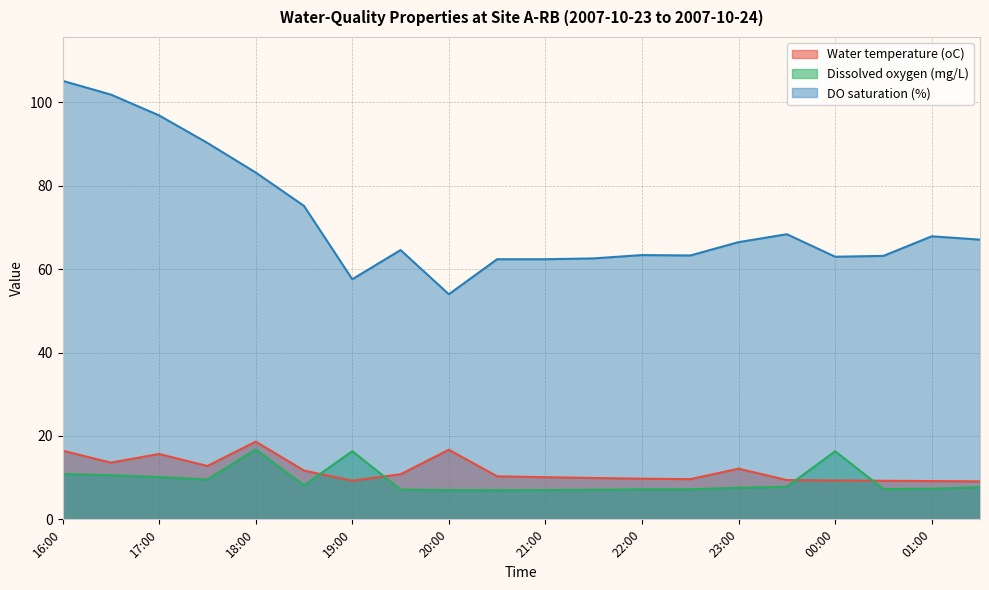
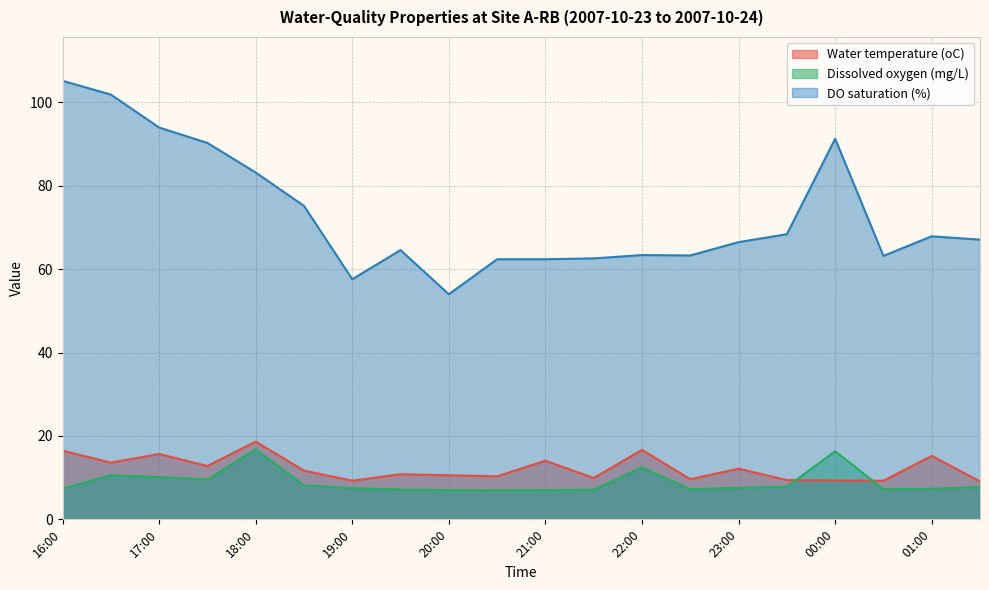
Dissolved oxygen (mg/L), 16:00: 11 -> 7
DO saturation (%), 17:00: 97 -> 94
Dissolved oxygen (mg/L), 19:00: 16 -> 7
Water temperature (oC), 20:00: 17 -> 11
Water temperature (oC), 21:00: 10 -> 14
Water temperature (oC), 22:00: 10 -> 17
Dissolved oxygen (mg/L), 22:00: 7 -> 12
DO saturation (%), 00:00: 63 -> 91
Water temperature (oC), 01:00: 9 -> 15
